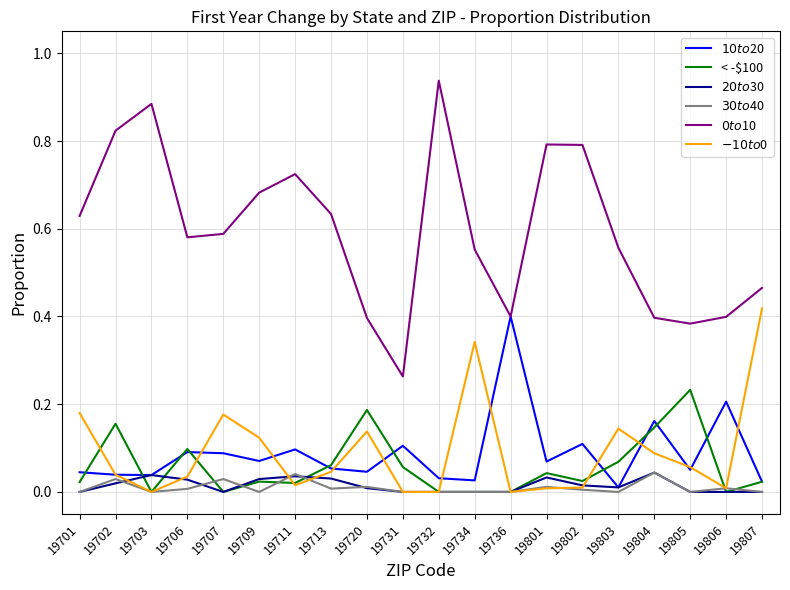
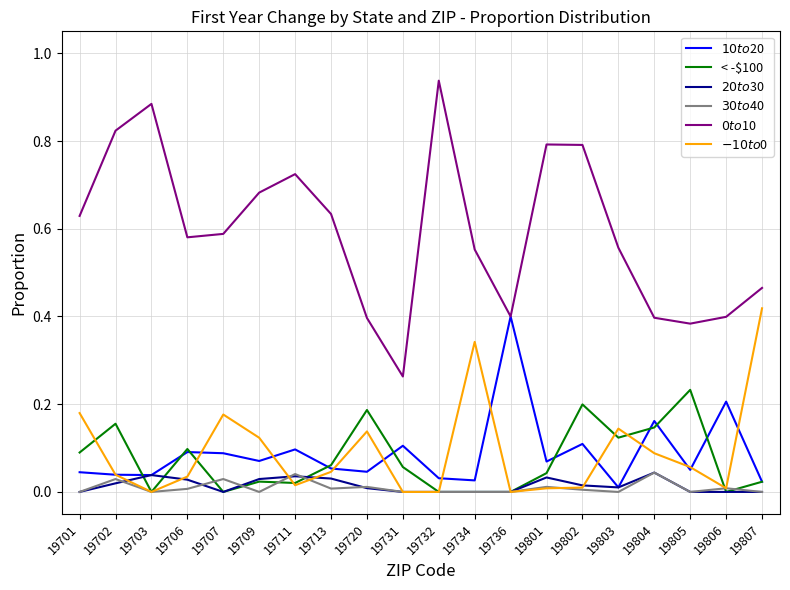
< -$100, 19701: 0.02 -> 0.09
< -$100, 19802: 0.02 -> 0.20
< -$100, 19803: 0.07 -> 0.12
